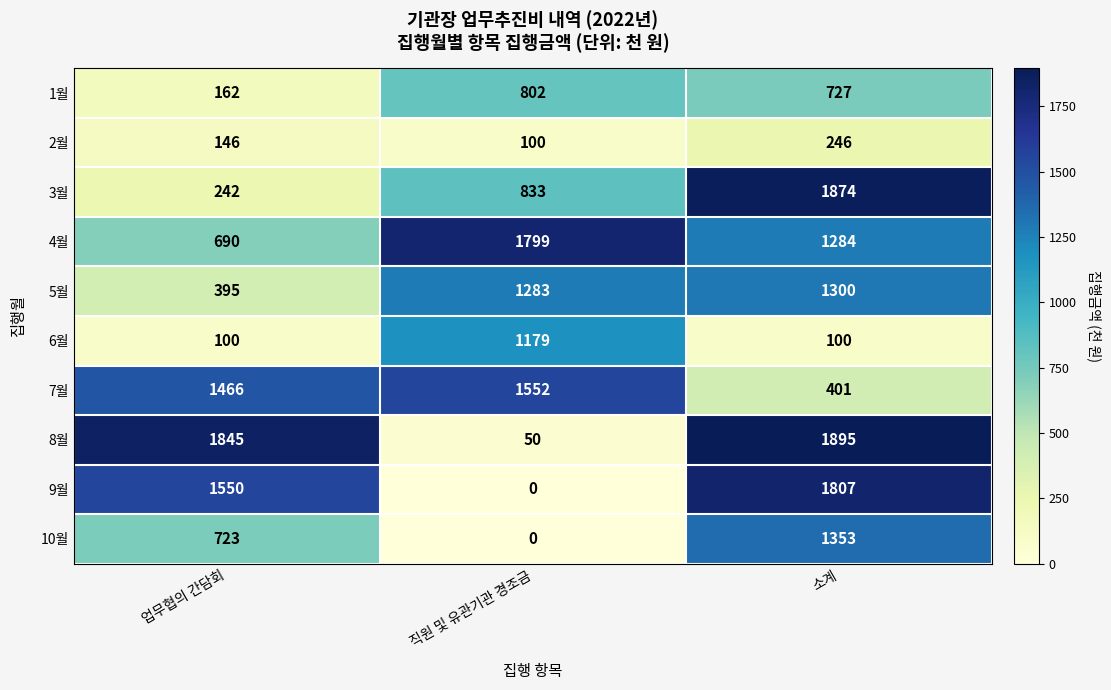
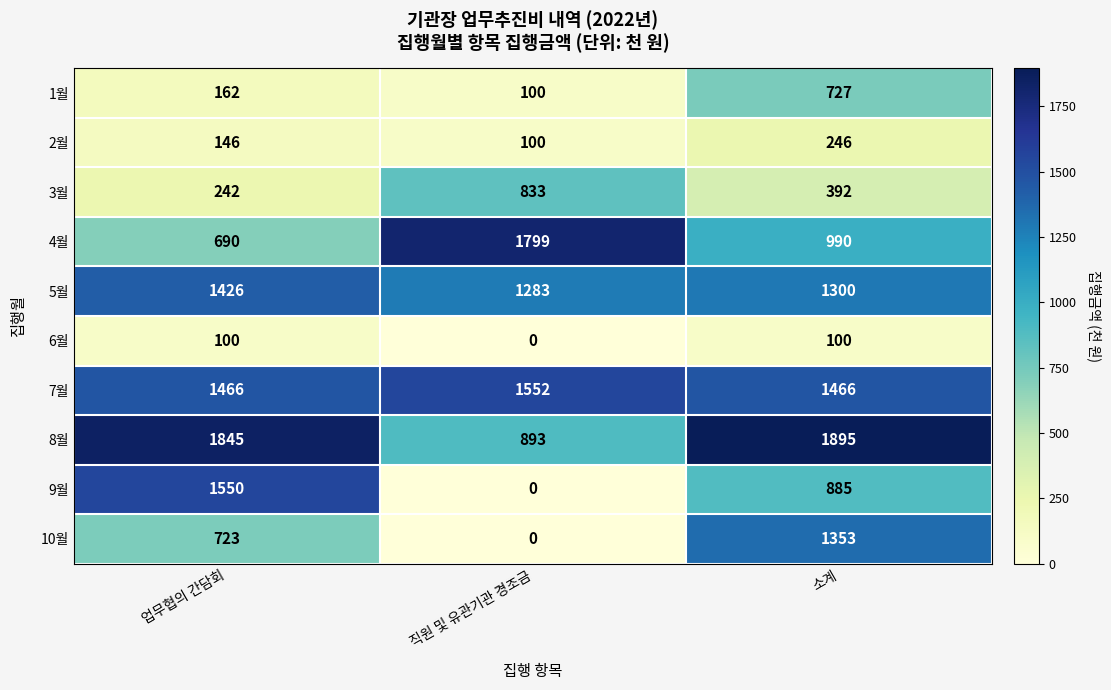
1월, 직원 및 유관기관 경조금: 802 -> 100
3월, 소계: 1874 -> 392
4월, 소계: 1284 -> 990
5월, 업무협의 간담회: 395 -> 1426
6월, 직원 및 유관기관 경조금: 1179 -> 0
7월, 소계: 401 -> 1466
8월, 직원 및 유관기관 경조금: 50 -> 893
9월, 소계: 1807 -> 885
